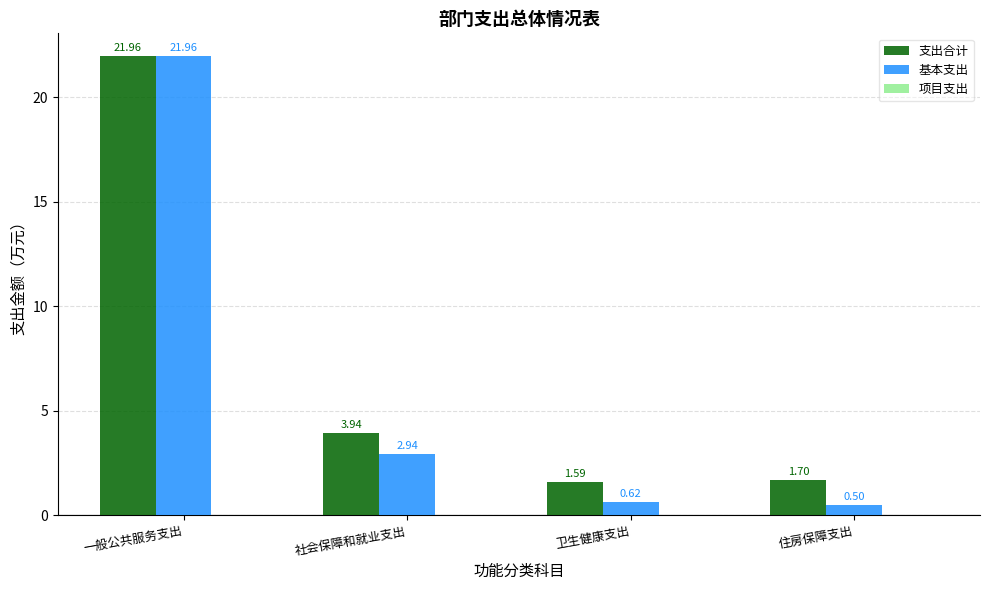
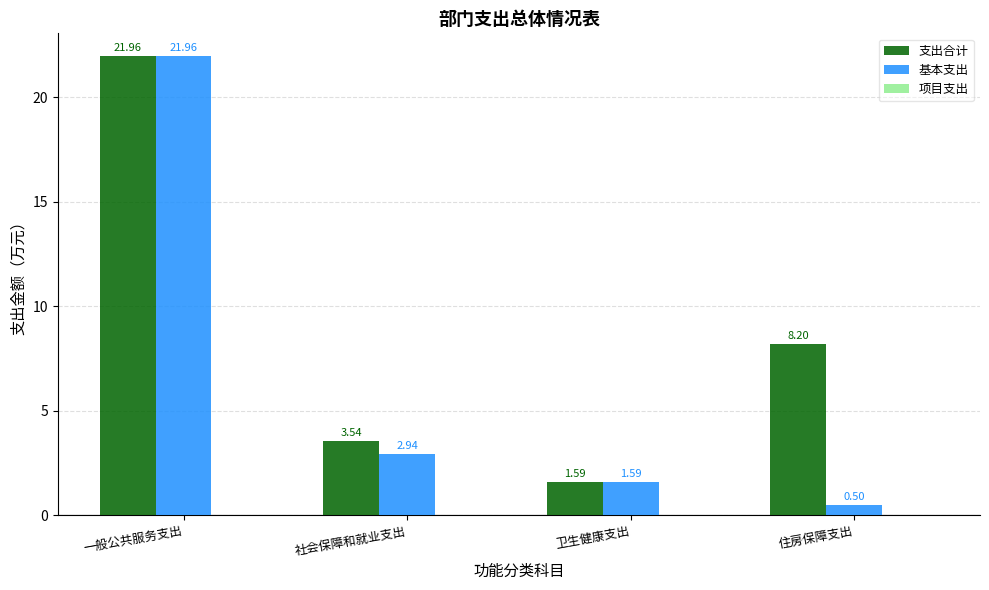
支出合计, 社会保障和就业支出: 3.94 -> 3.54
基本支出, 卫生健康支出: 0.62 -> 1.59
支出合计, 住房保障支出: 1.70 -> 8.20
